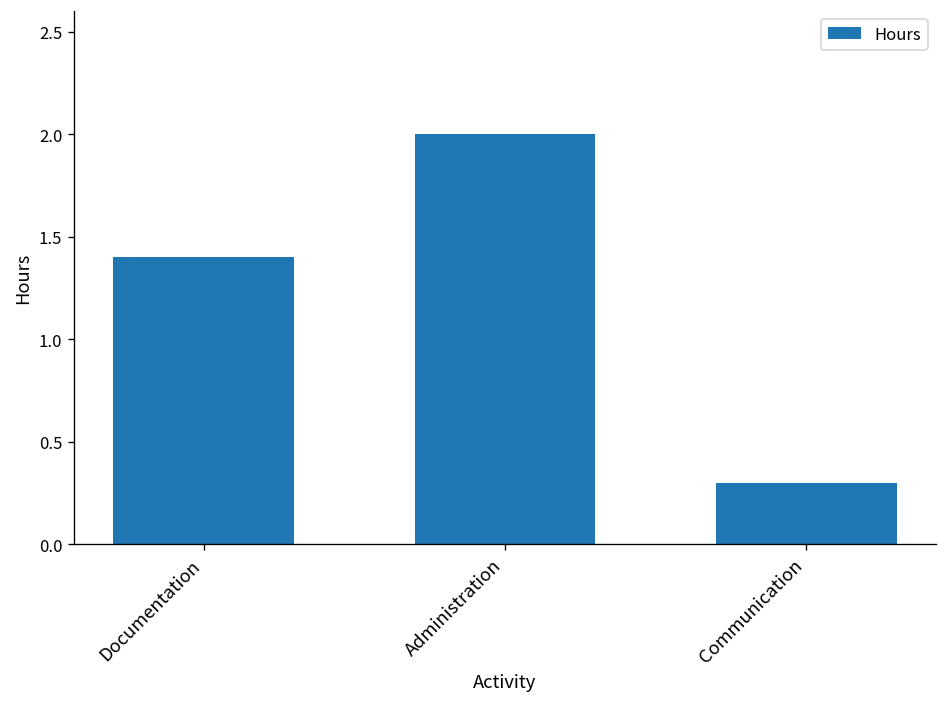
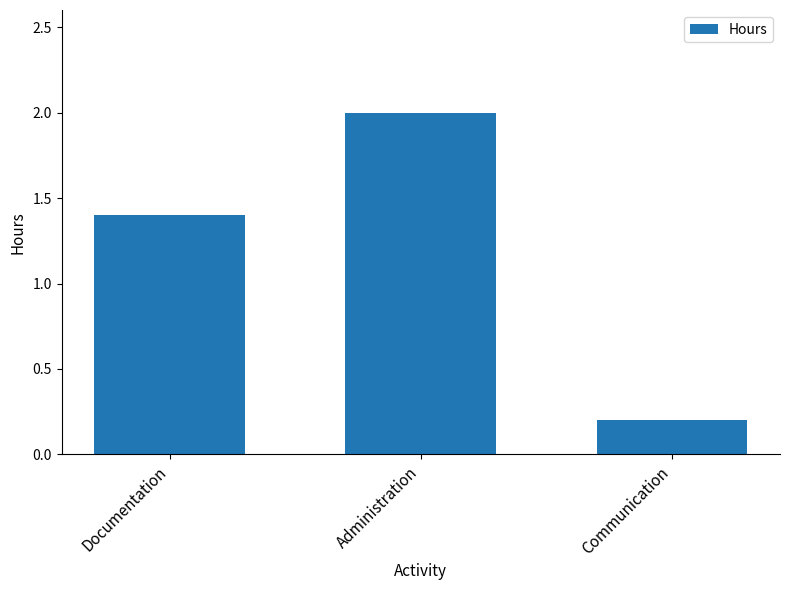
Communication: 0.3 -> 0.2
